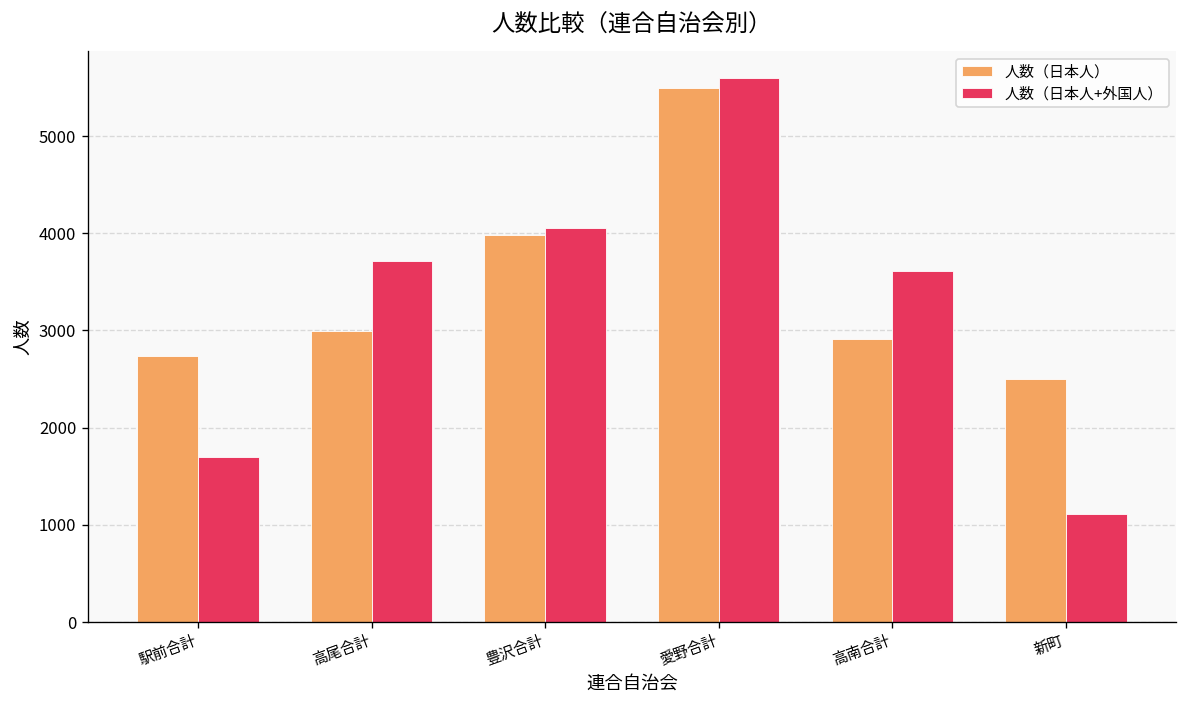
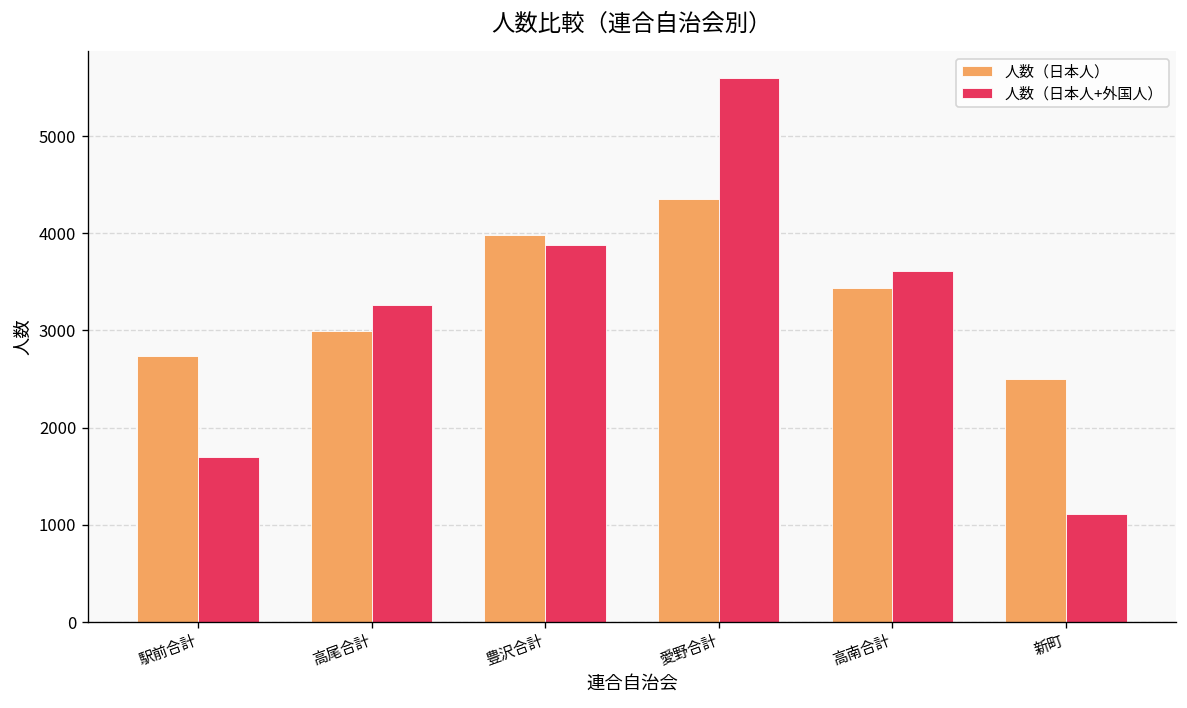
人数（日本人+外国人）, 高尾合計: 3700 -> 3300
人数（日本人+外国人）, 豊沢合計: 4100 -> 3900
人数（日本人）, 愛野合計: 5500 -> 4400
人数（日本人）, 高南合計: 2900 -> 3400
